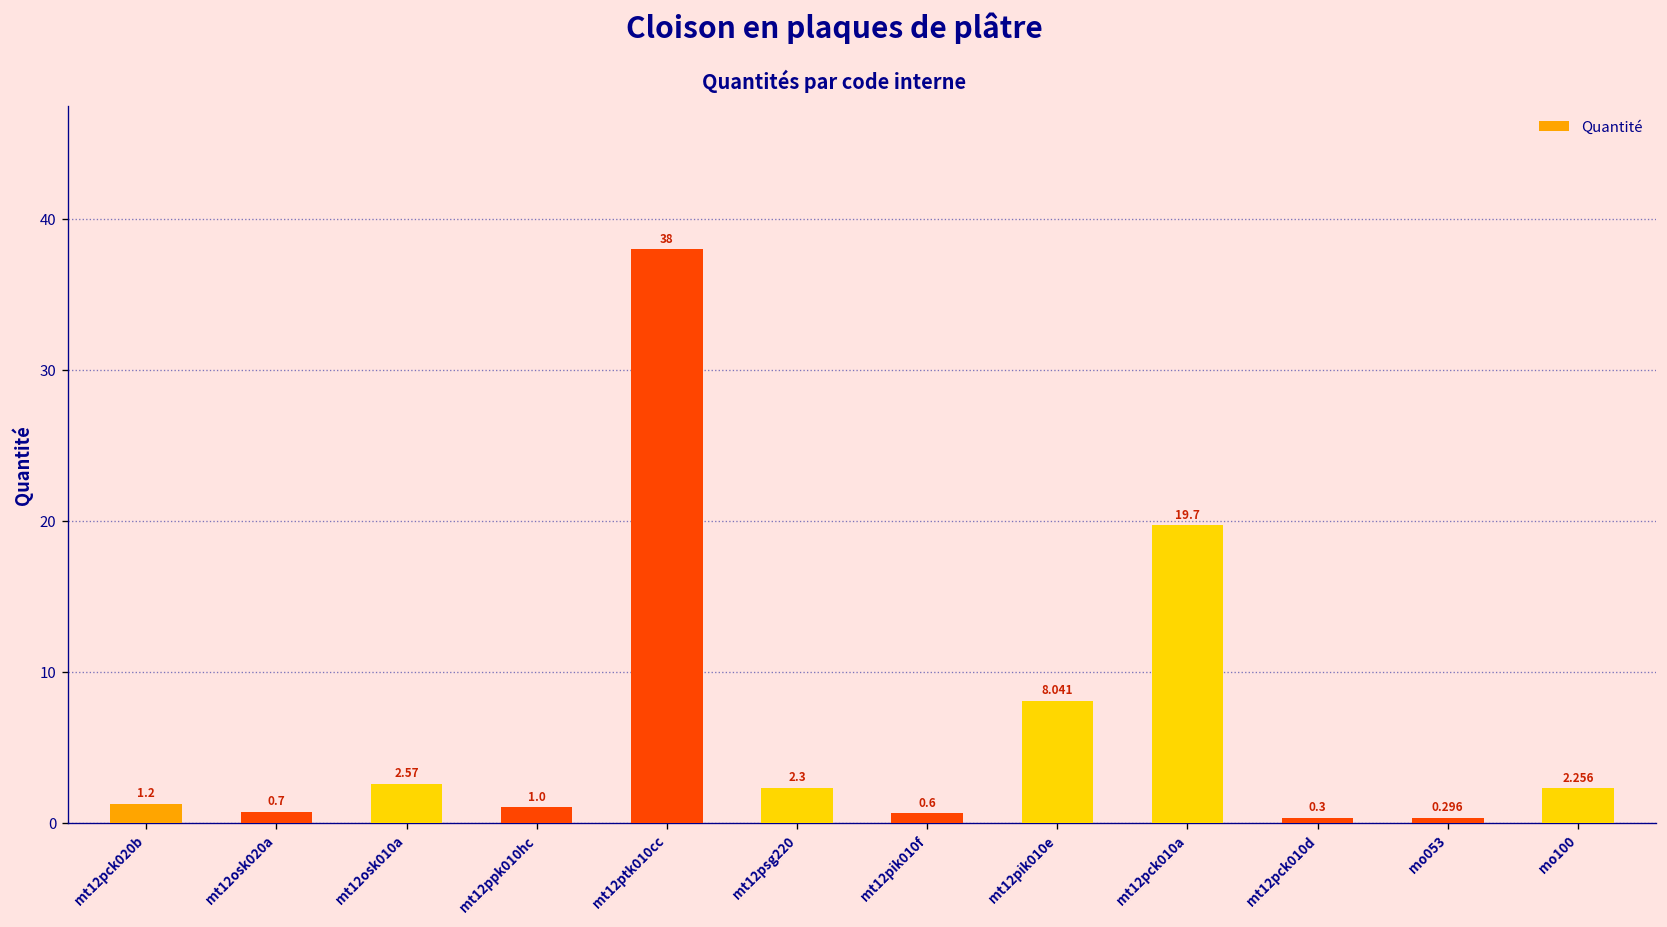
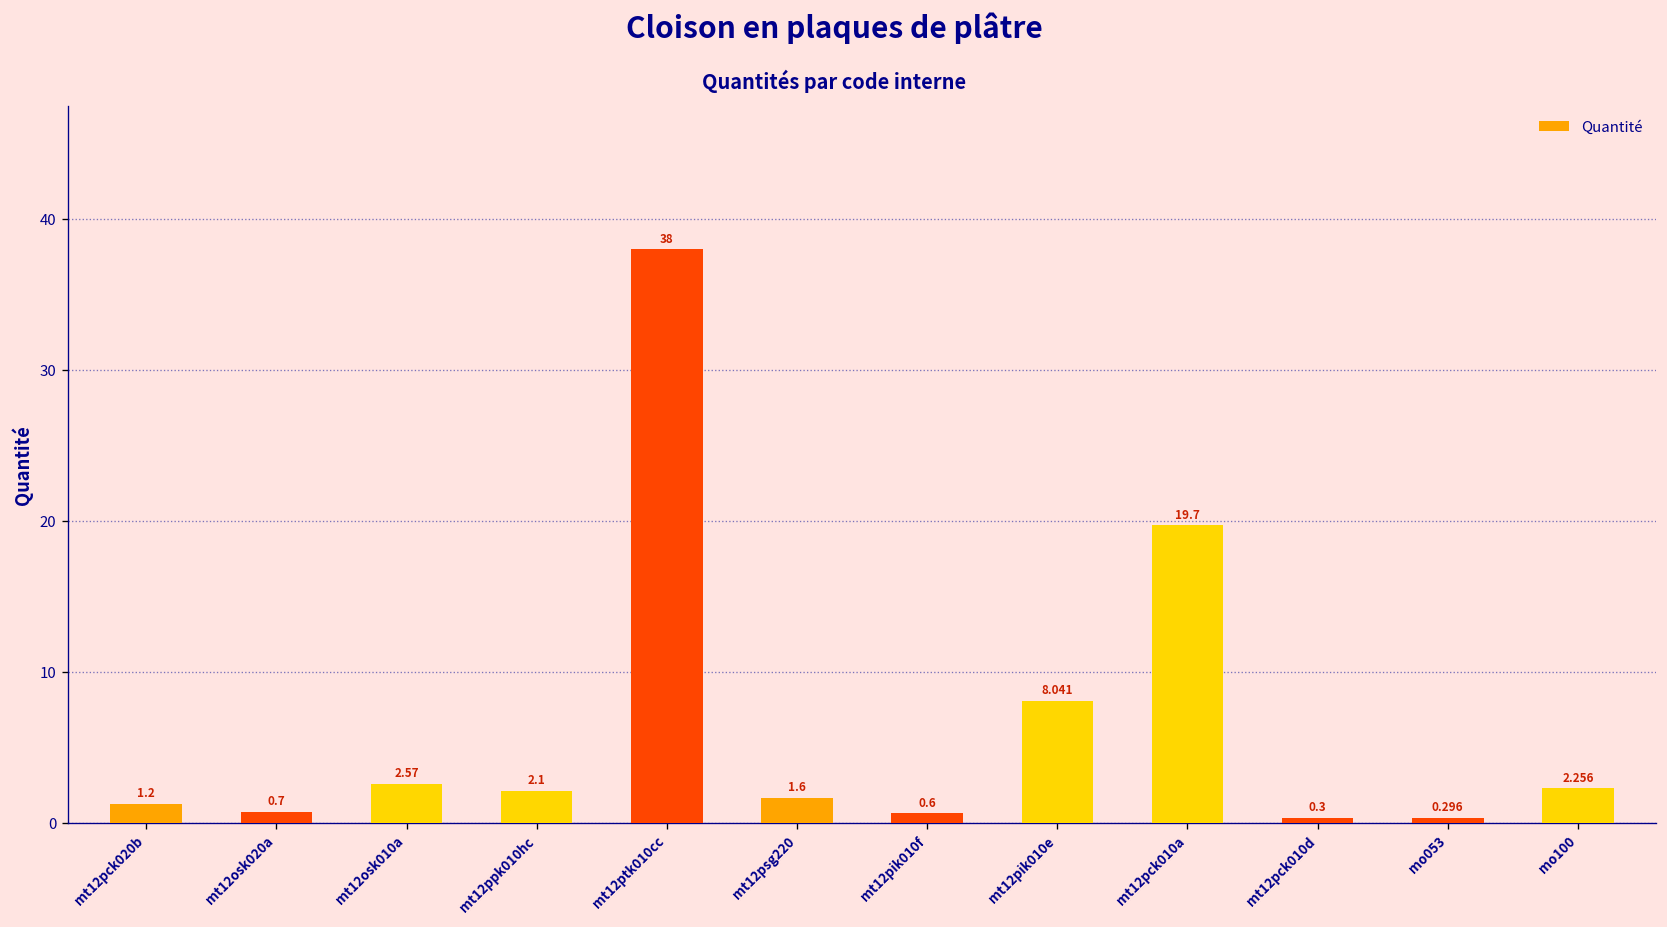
mt12ppk010hc: 1.0 -> 2.1
mt12psg220: 2.3 -> 1.6
